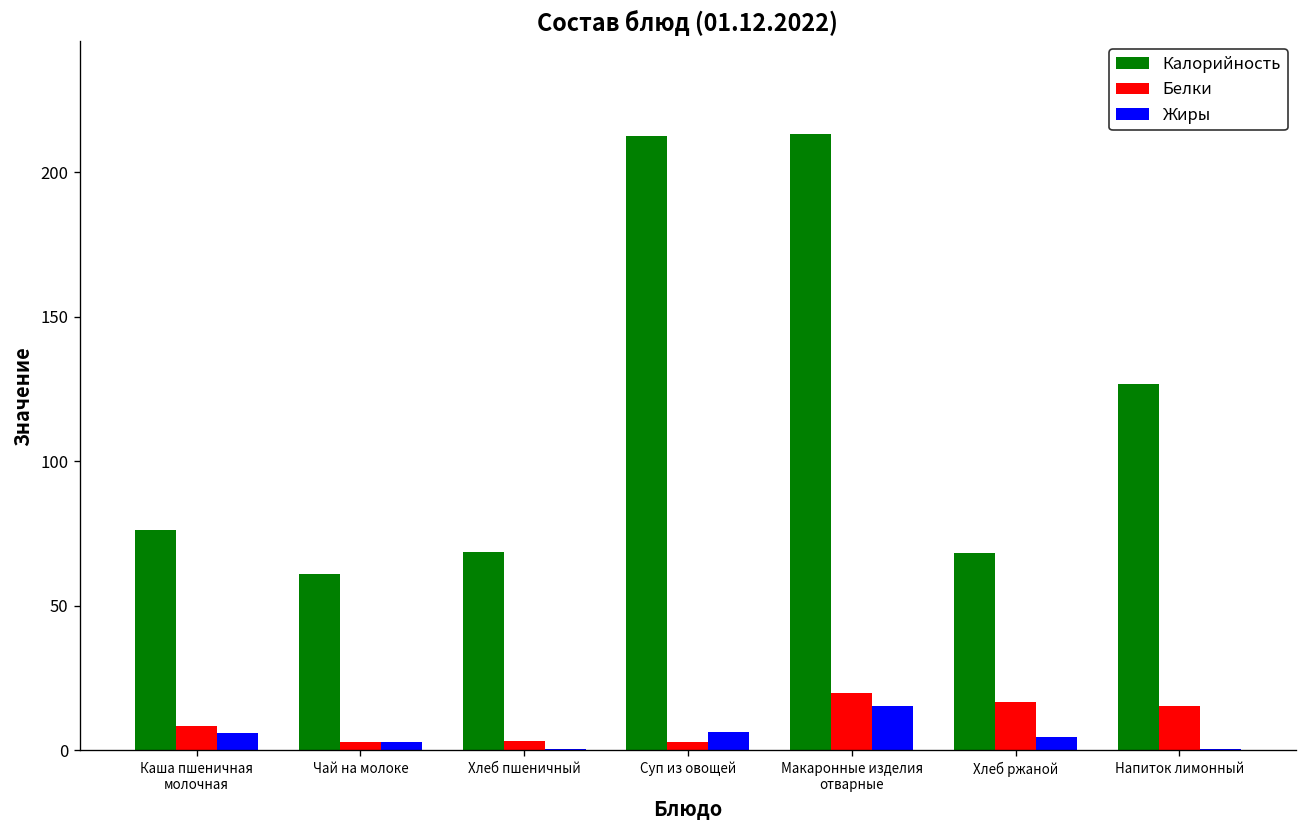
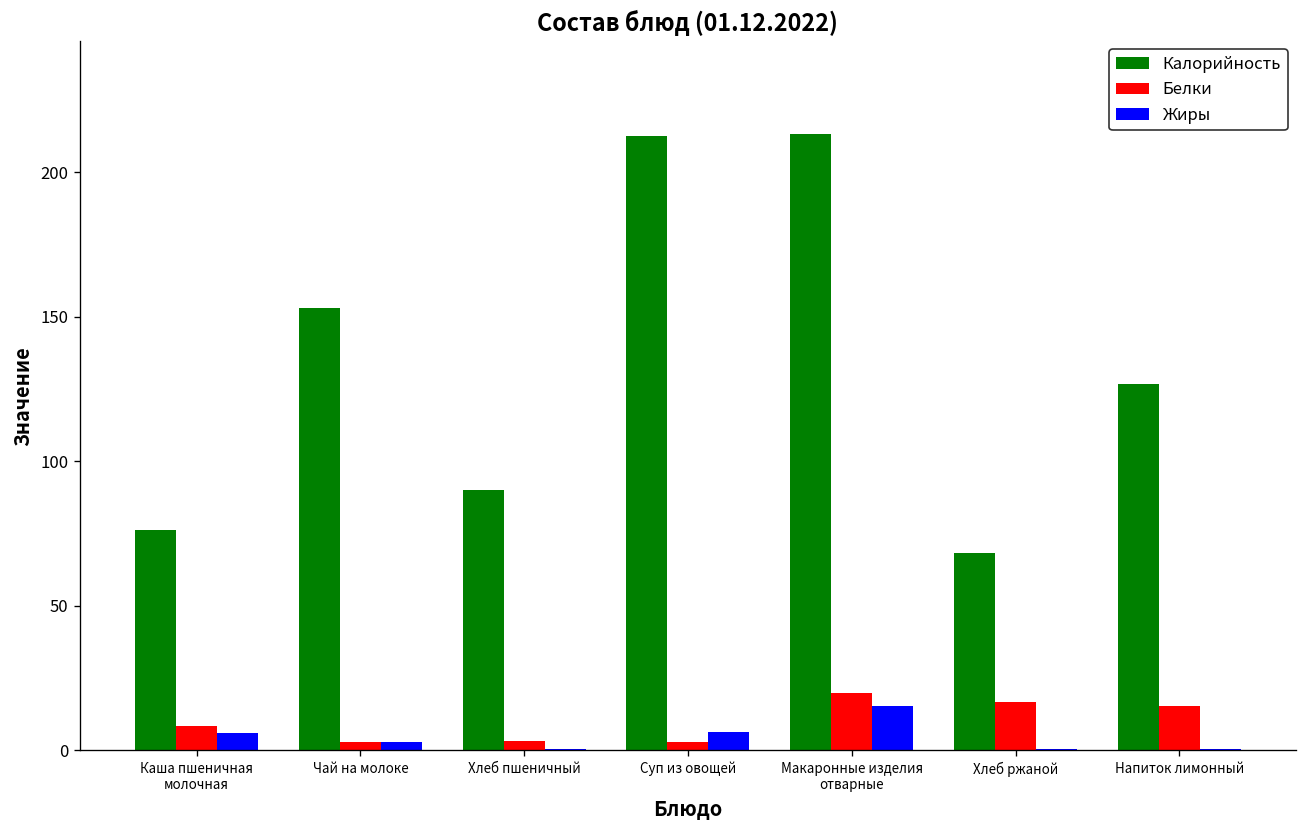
Калорийность, Чай на молоке: 61 -> 153
Калорийность, Хлеб пшеничный: 69 -> 90
Жиры, Хлеб ржаной: 5 -> 0
